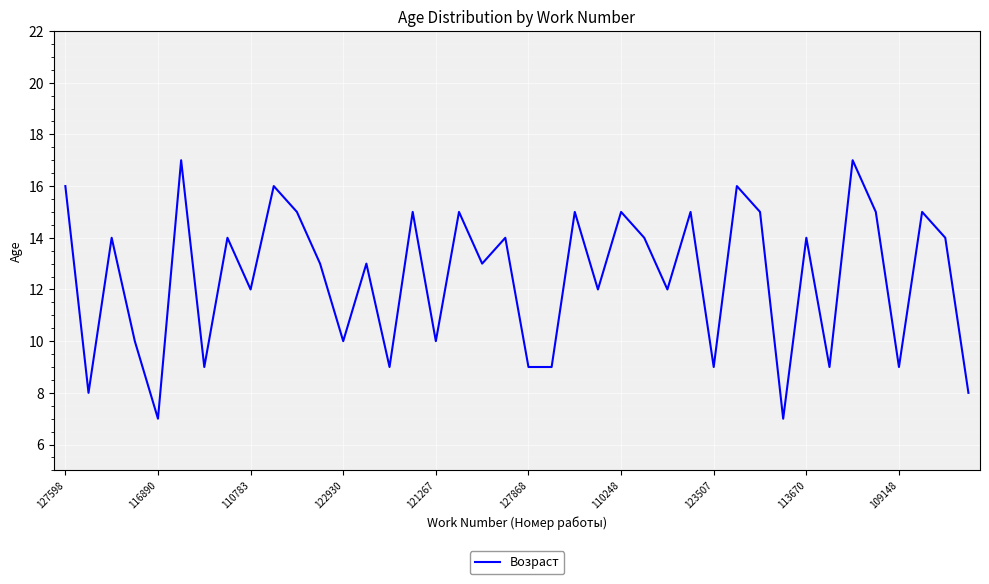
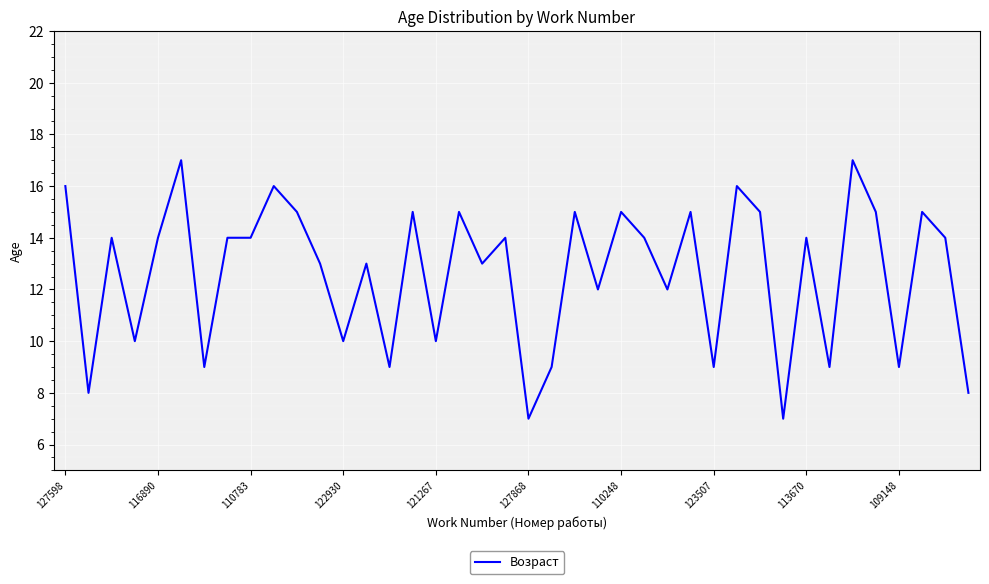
116890: 7 -> 14
110783: 12 -> 14
127868: 9 -> 7
